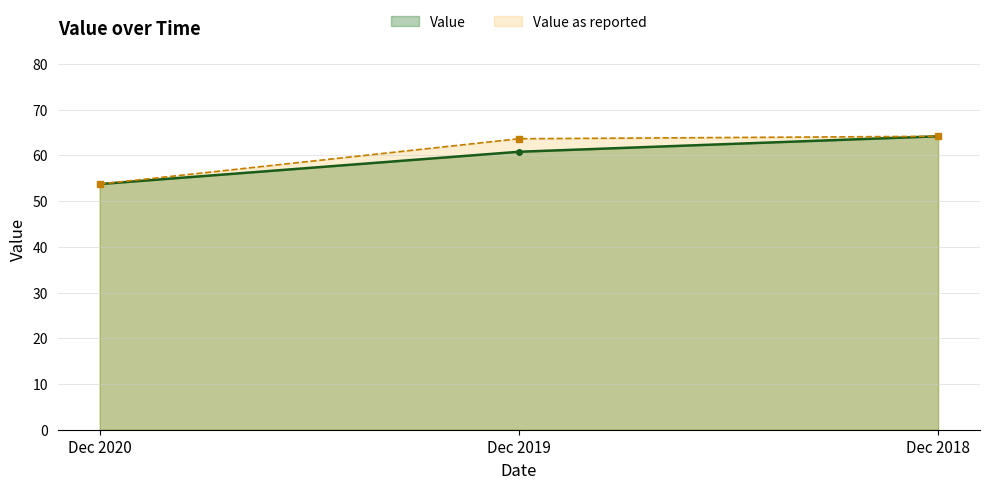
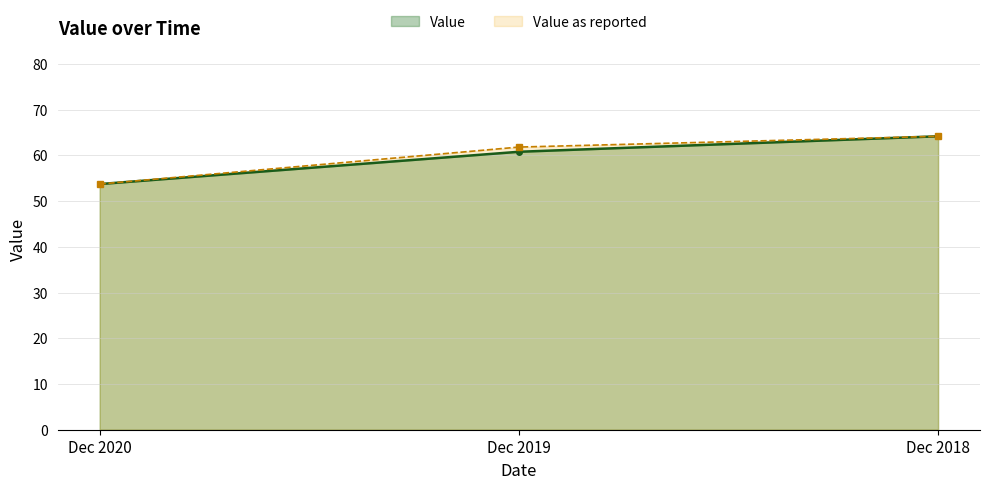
Value as reported, Dec 2019: 64 -> 62
